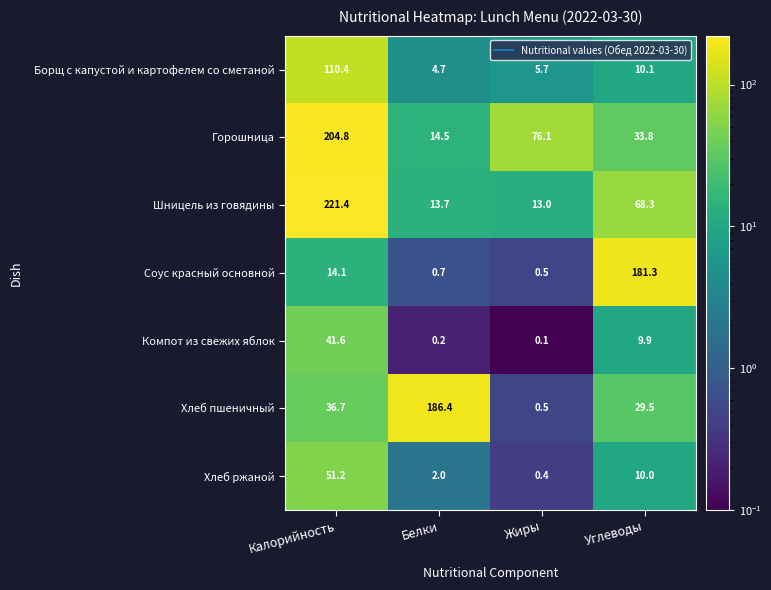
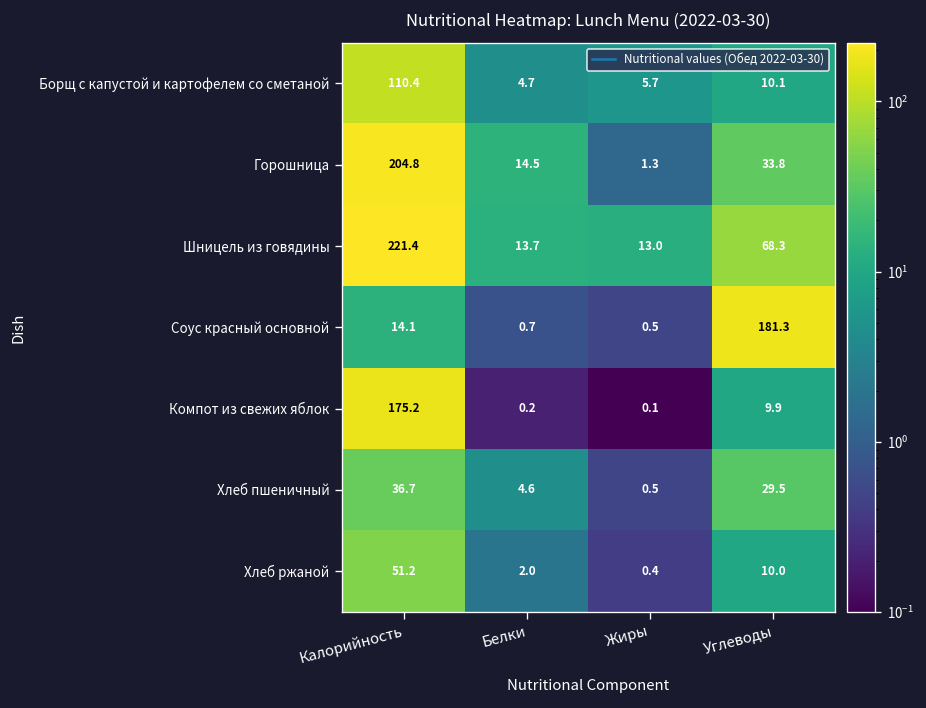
Горошница, Жиры: 76.1 -> 1.3
Компот из свежих яблок, Калорийность: 41.6 -> 175.2
Хлеб пшеничный, Белки: 186.4 -> 4.6
